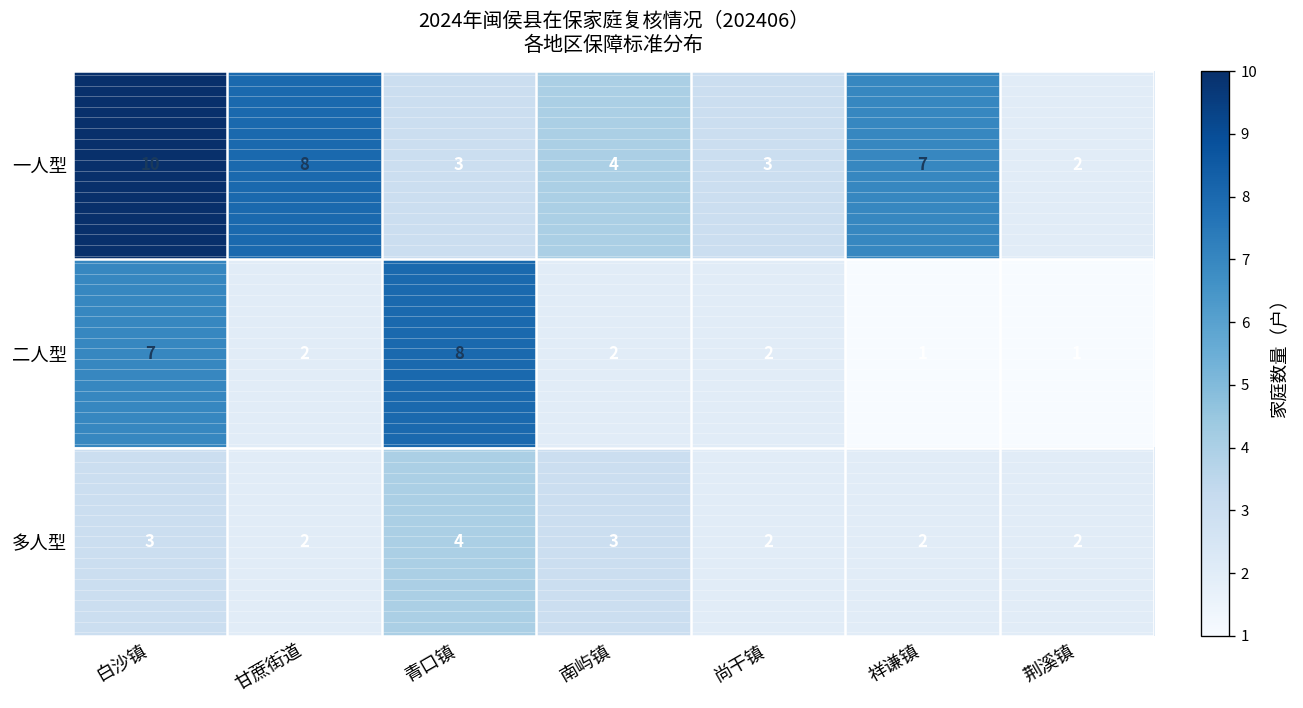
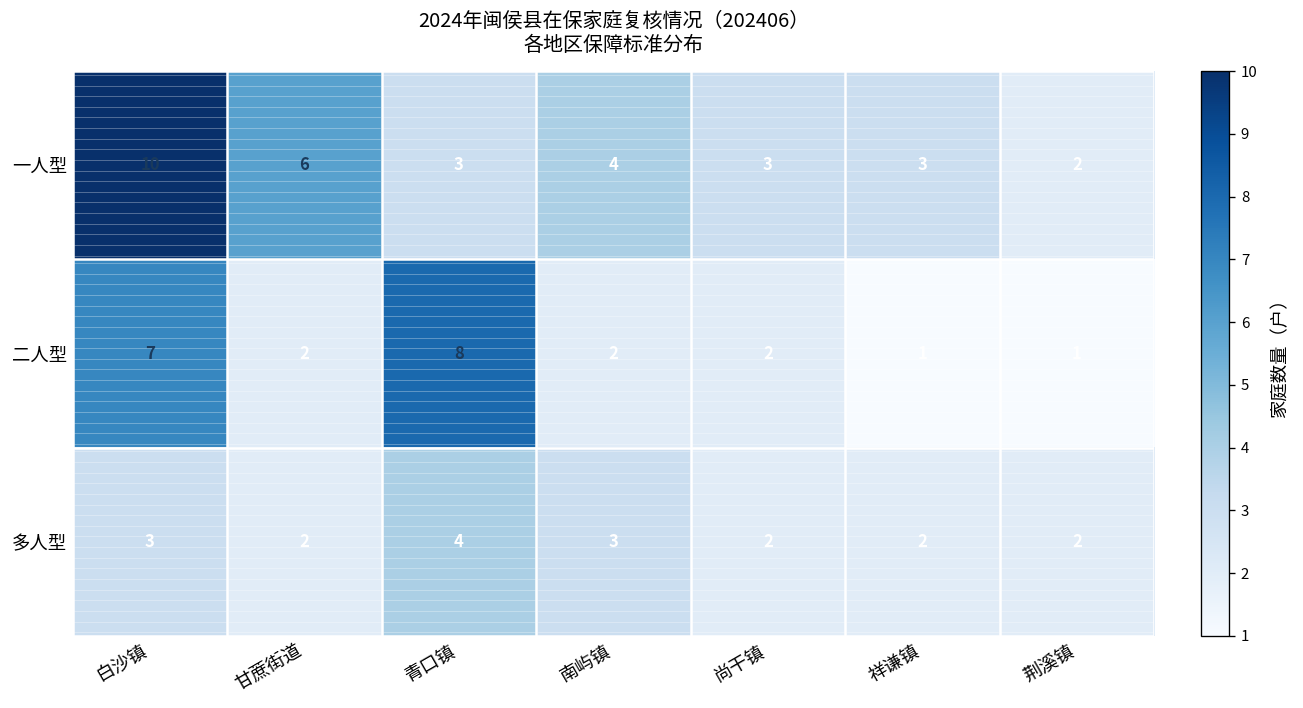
一人型, 甘蔗街道: 8 -> 6
一人型, 祥谦镇: 7 -> 3
